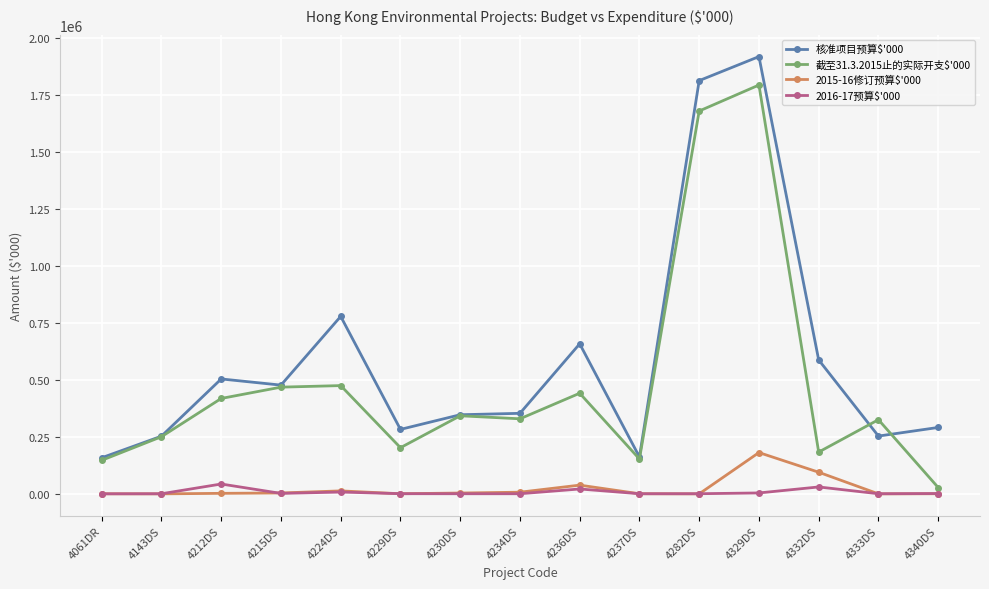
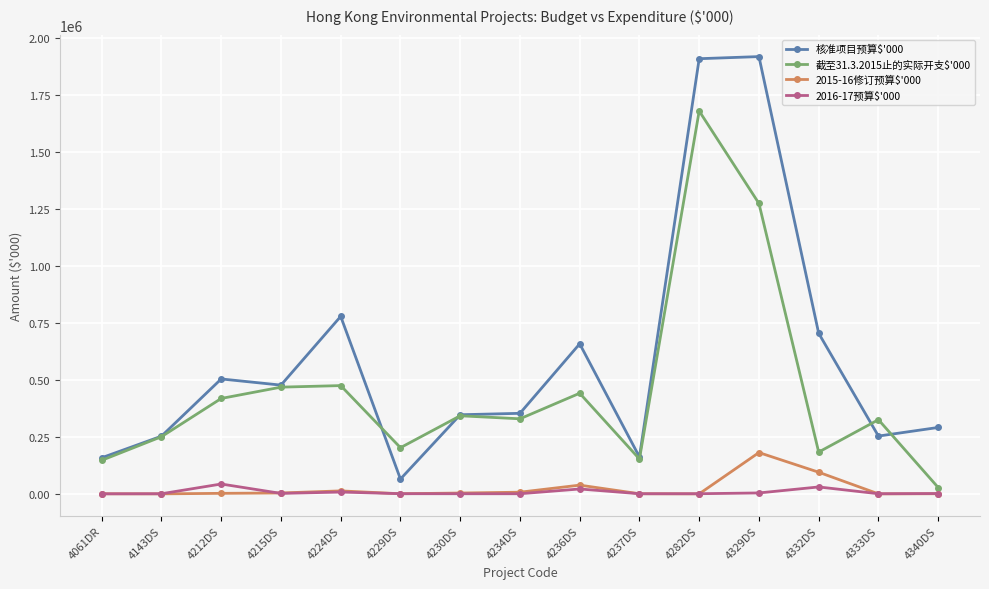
核准项目预算$'000, 4229DS: 280000 -> 70000
核准项目预算$'000, 4282DS: 1820000 -> 1910000
截至31.3.2015止的实际开支$'000, 4329DS: 1800000 -> 1280000
核准项目预算$'000, 4332DS: 590000 -> 710000
